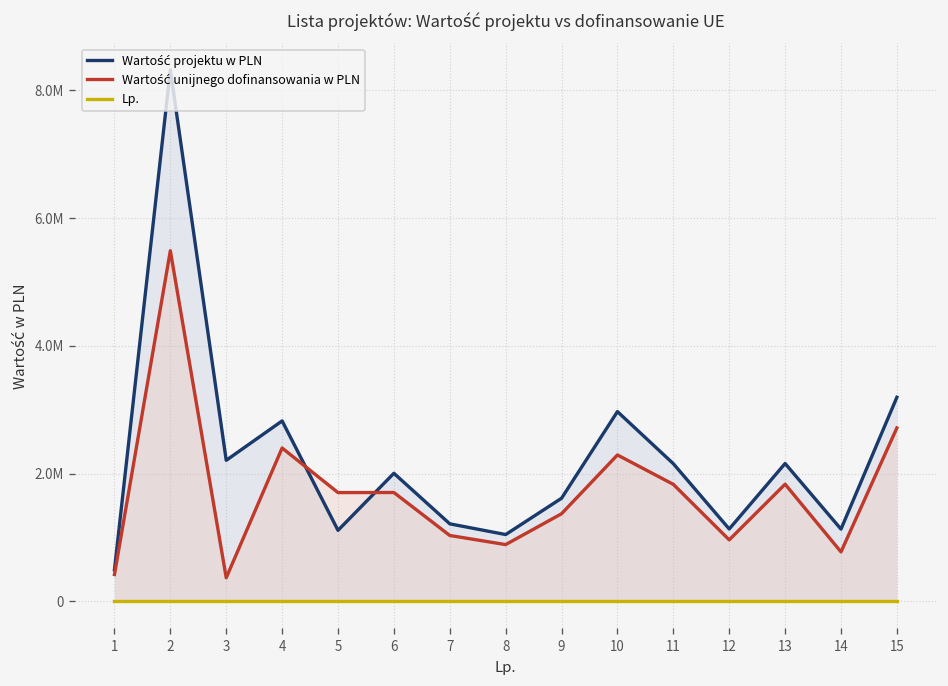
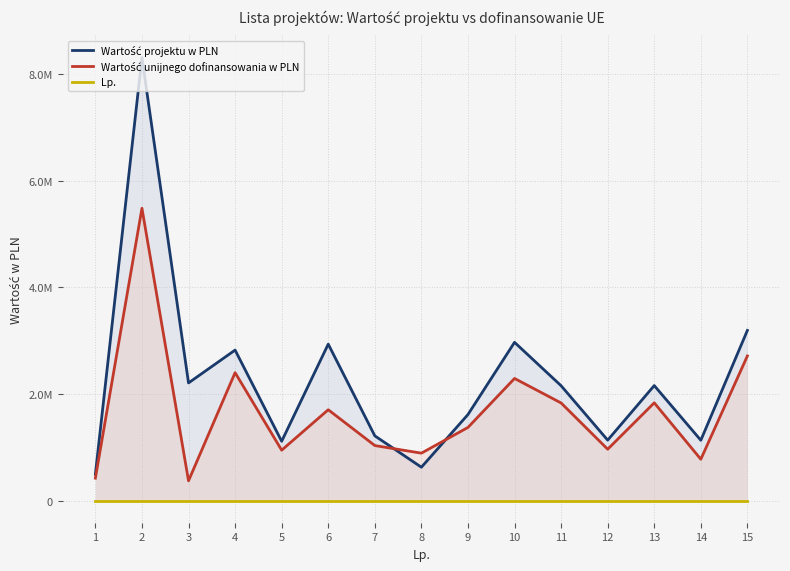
Wartość unijnego dofinansowania w PLN, 5: 1700000 -> 900000
Wartość projektu w PLN, 6: 2000000 -> 2900000
Wartość projektu w PLN, 8: 1000000 -> 600000
